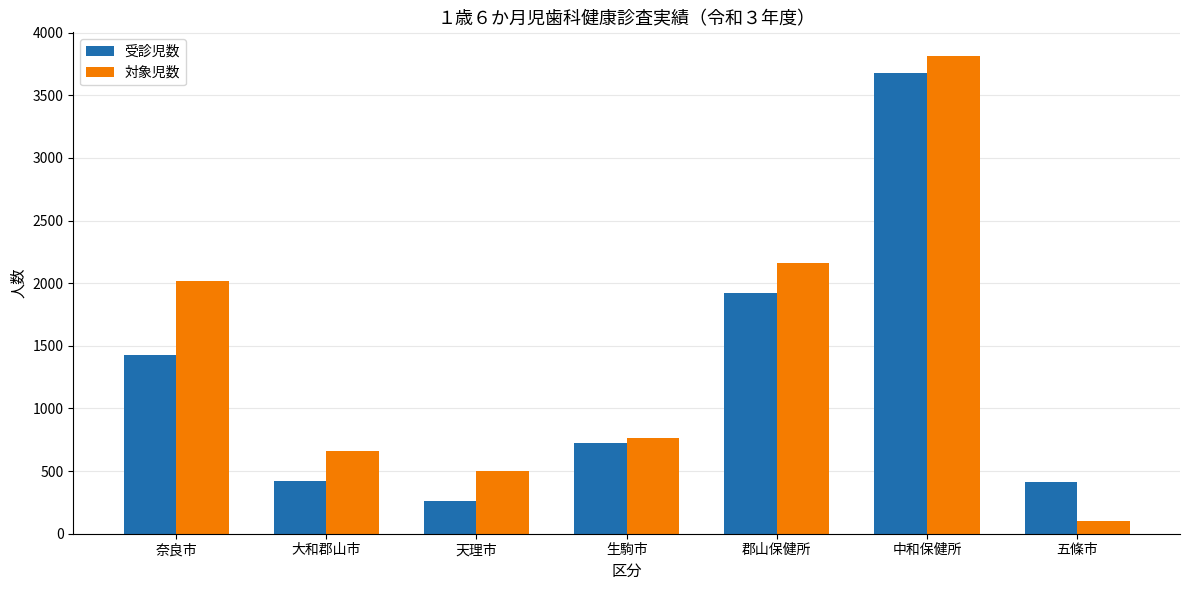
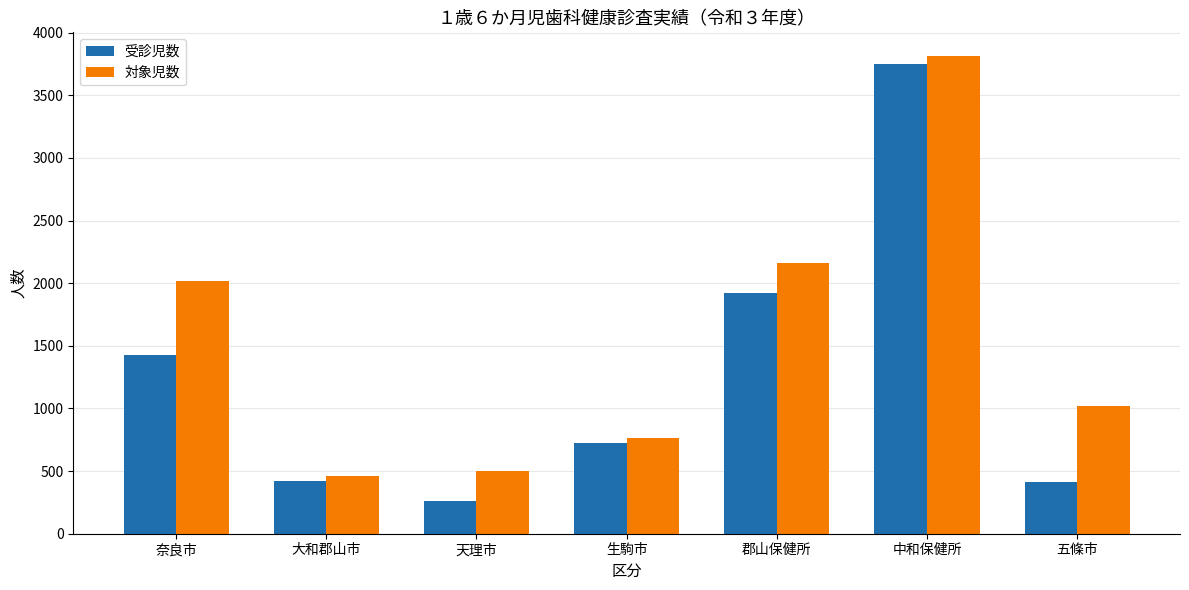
対象児数, 大和郡山市: 660 -> 460
受診児数, 中和保健所: 3680 -> 3750
対象児数, 五條市: 100 -> 1020
